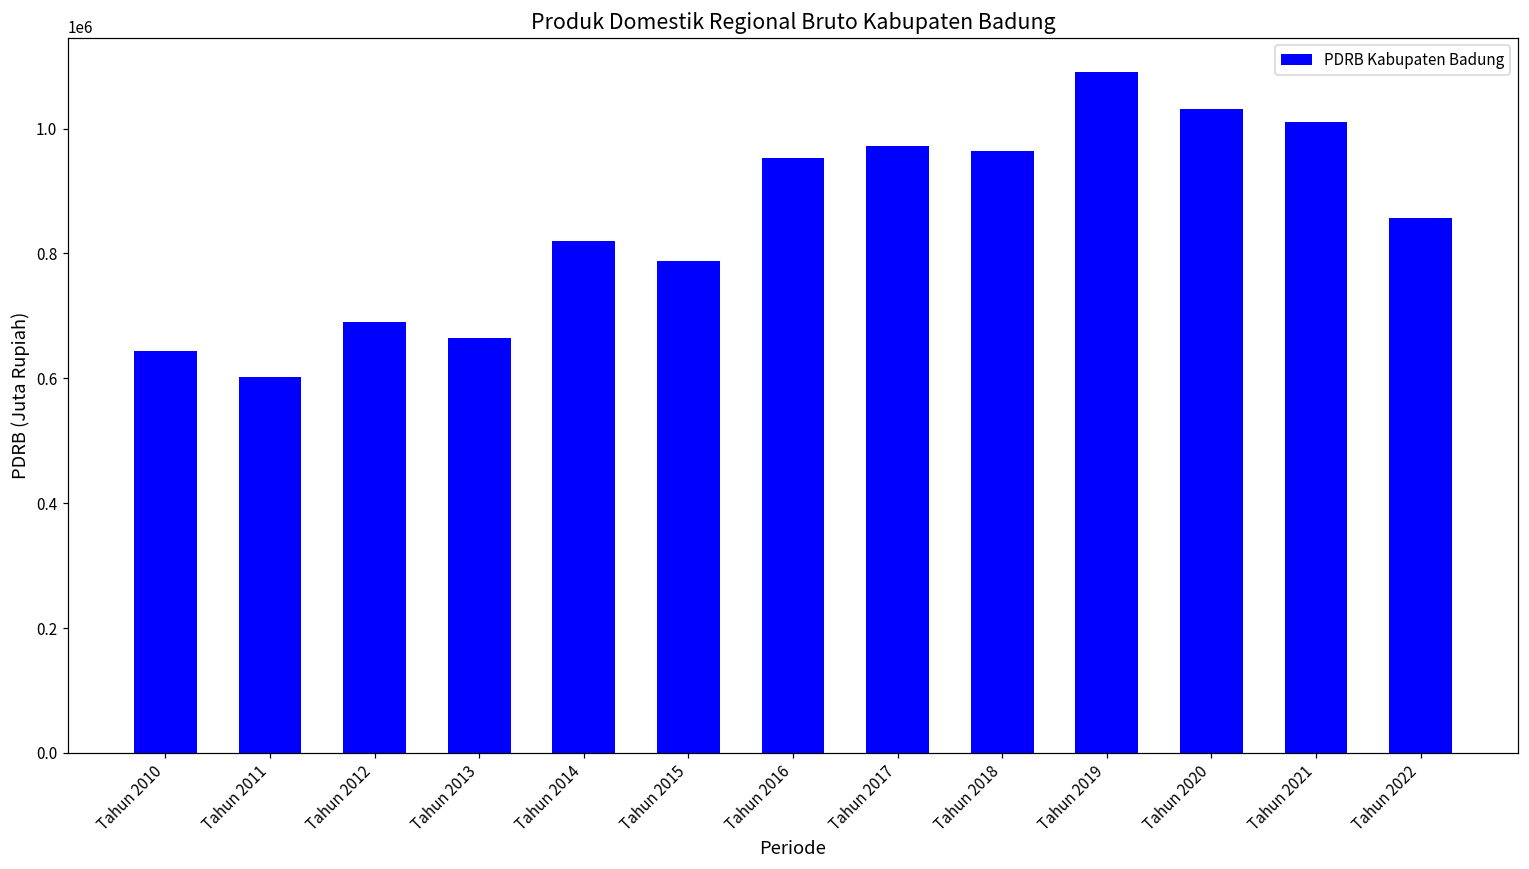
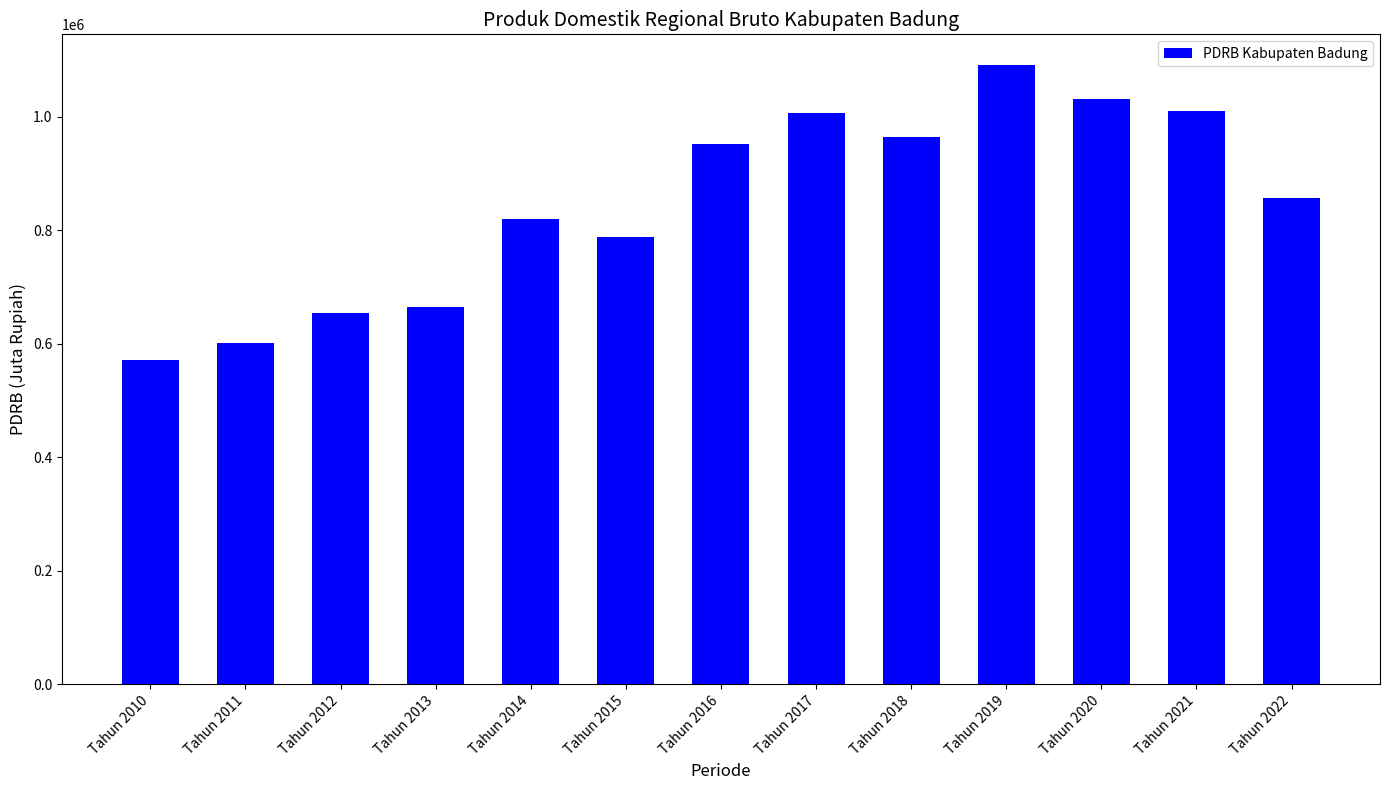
Tahun 2010: 640000 -> 570000
Tahun 2012: 690000 -> 650000
Tahun 2017: 970000 -> 1010000
